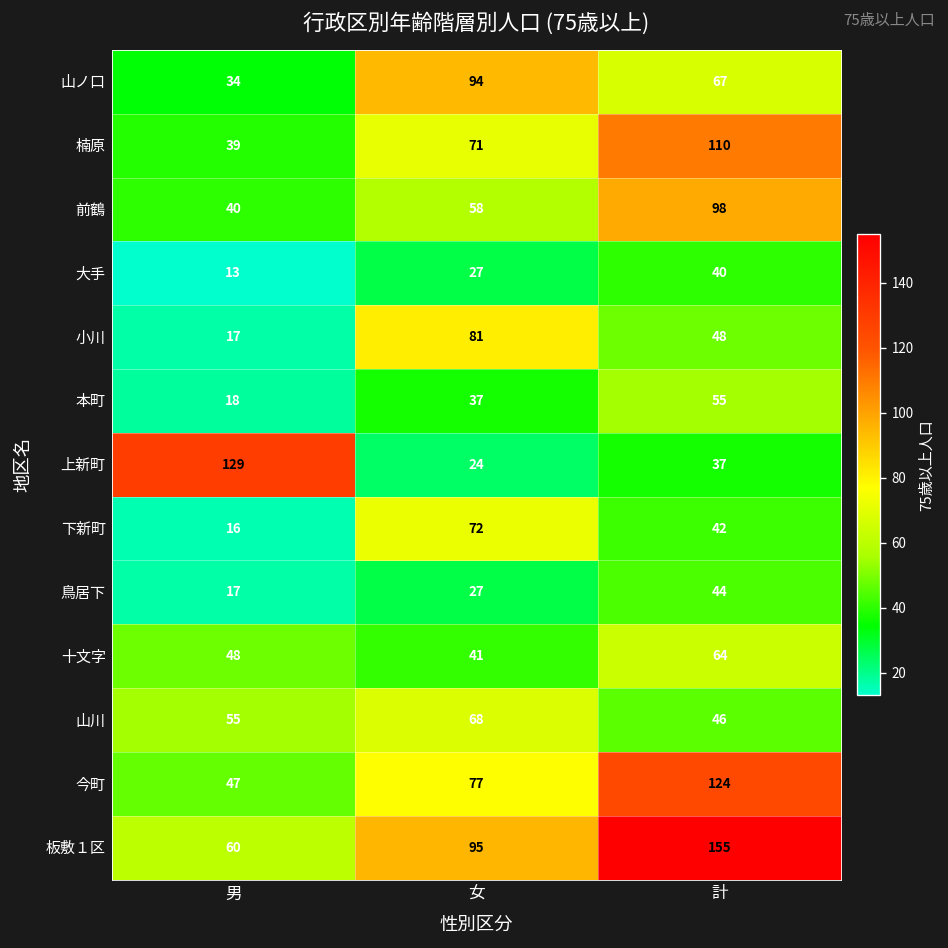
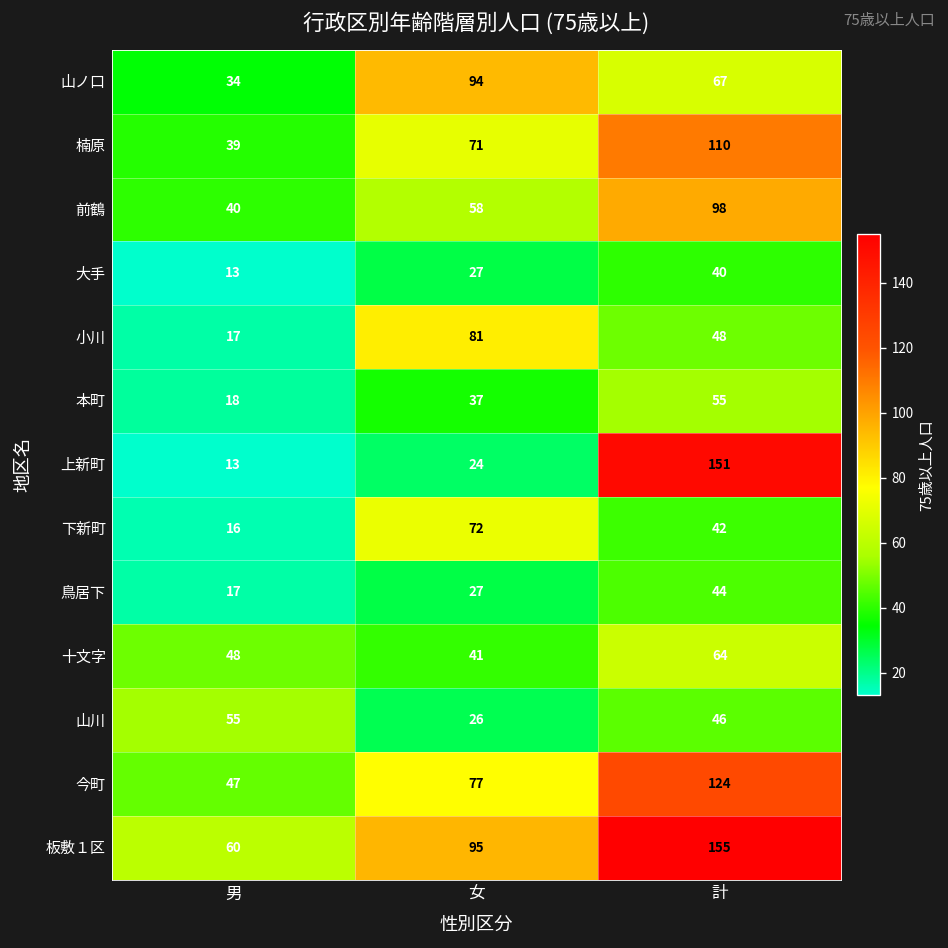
上新町, 男: 129 -> 13
上新町, 計: 37 -> 151
山川, 女: 68 -> 26
